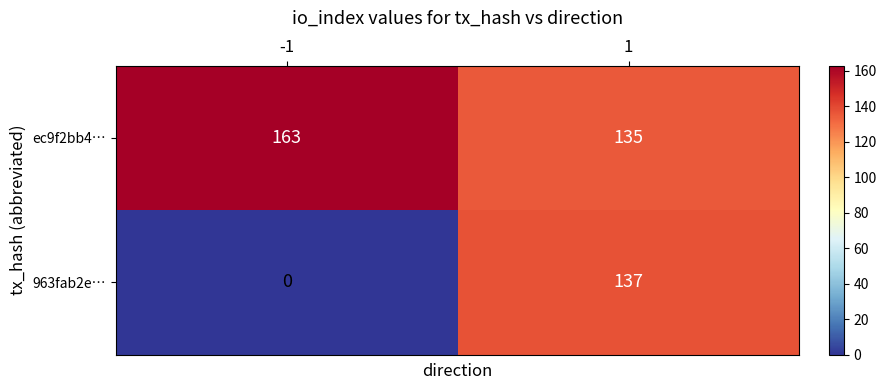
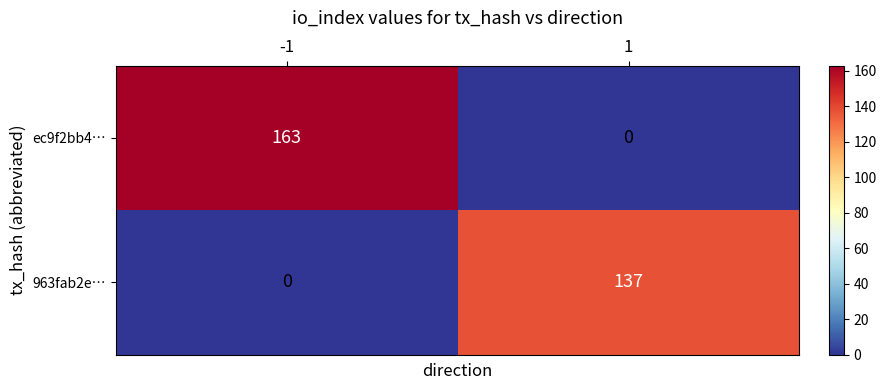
ec9f2bb4…, 1: 135 -> 0
